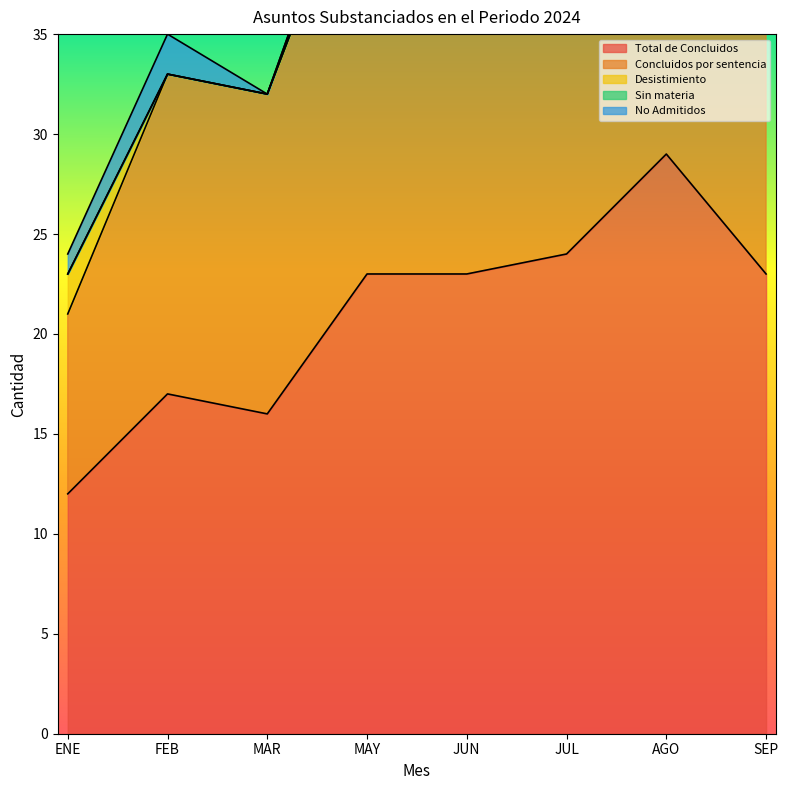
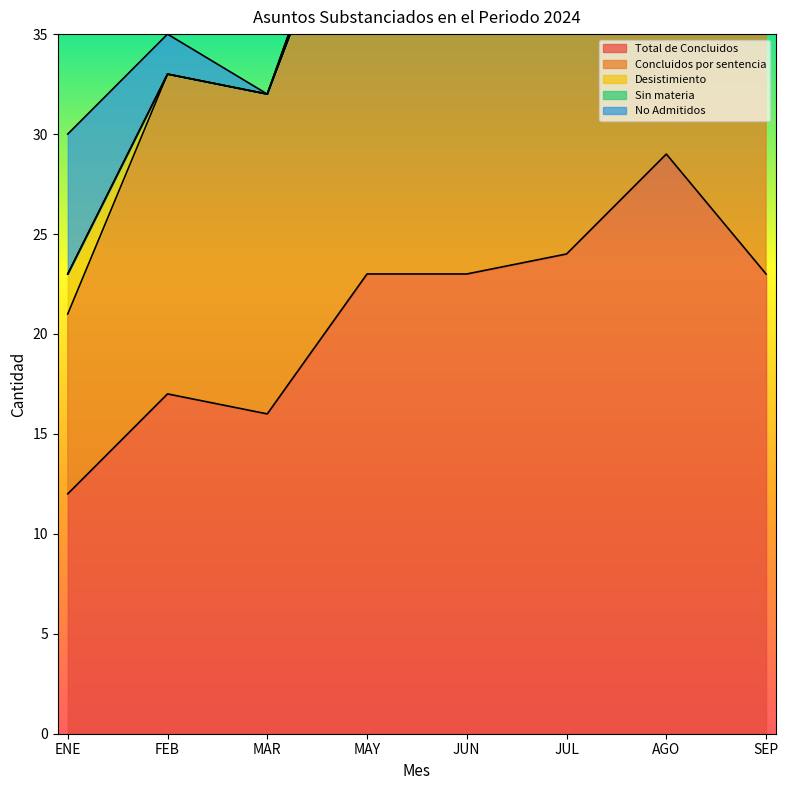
No Admitidos, ENE: 1 -> 7
